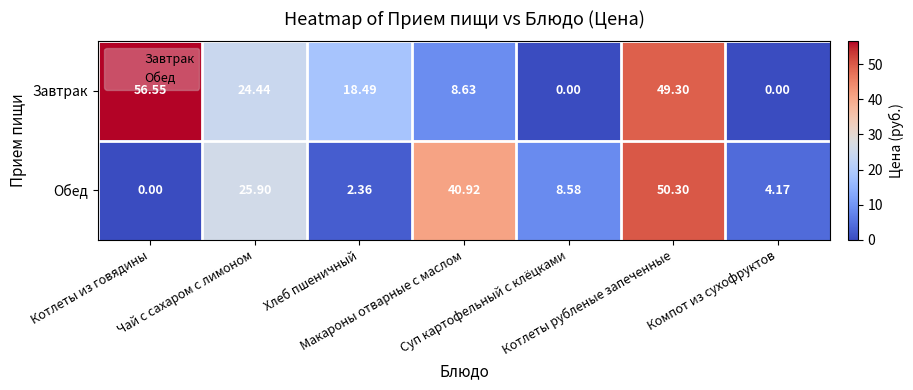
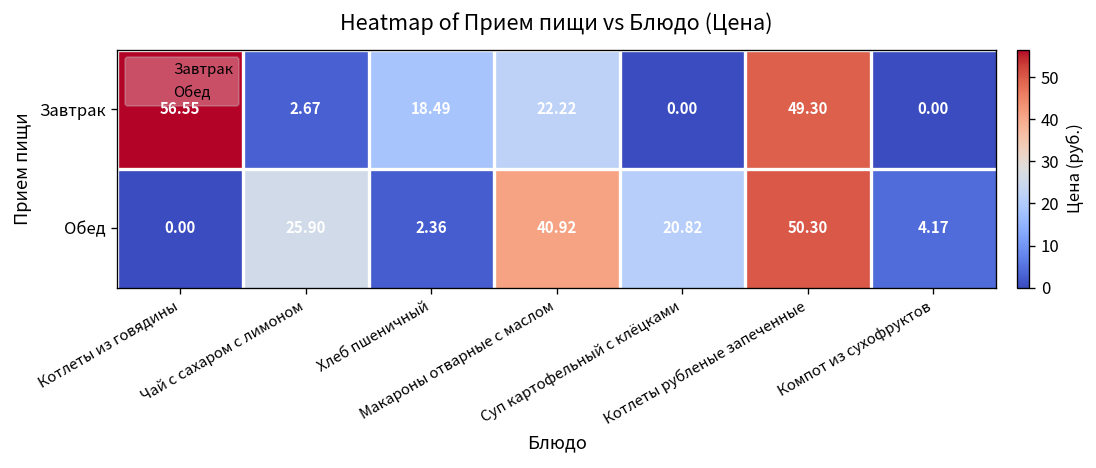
Завтрак, Чай с сахаром с лимоном: 24.44 -> 2.67
Завтрак, Макароны отварные с маслом: 8.63 -> 22.22
Обед, Суп картофельный с клёцками: 8.58 -> 20.82
